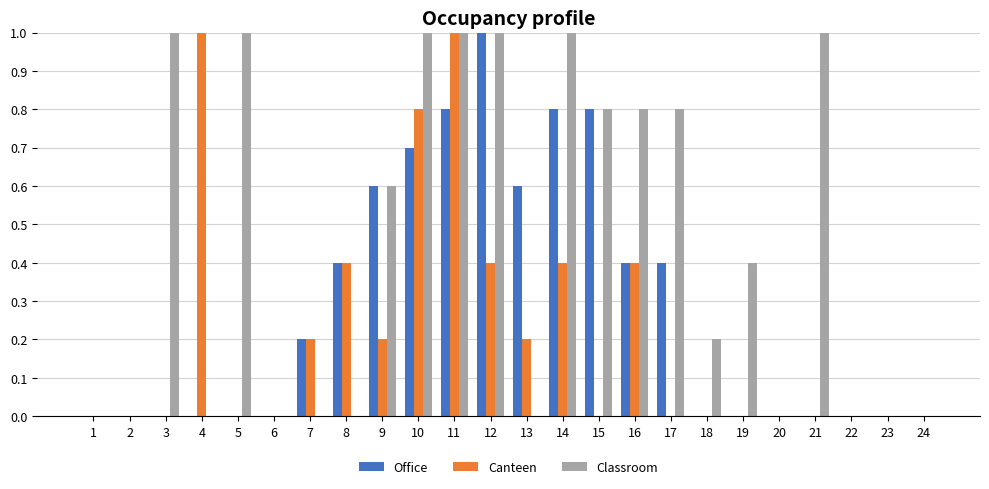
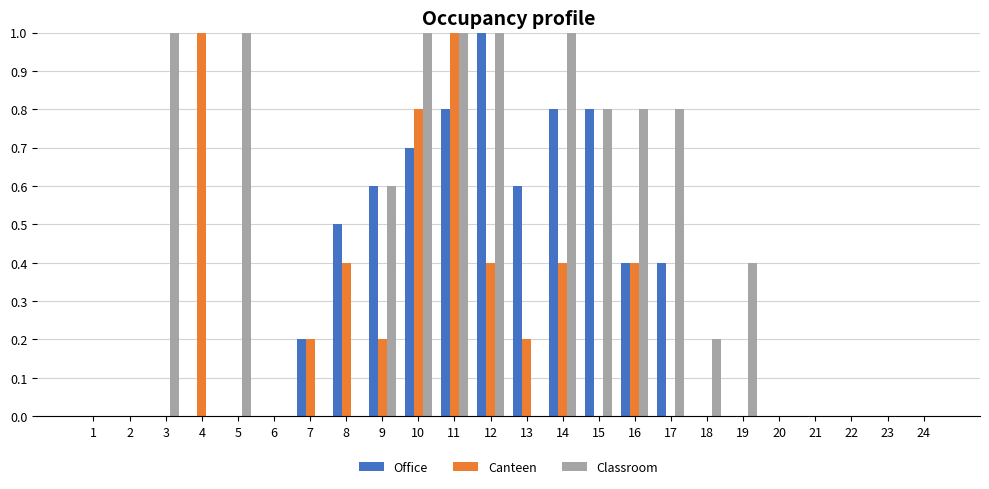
Office, 8: 0.4 -> 0.5
Classroom, 21: 1 -> 0
